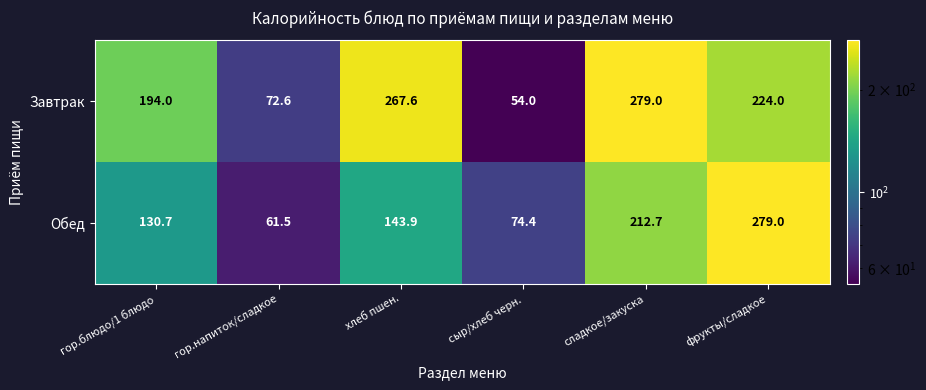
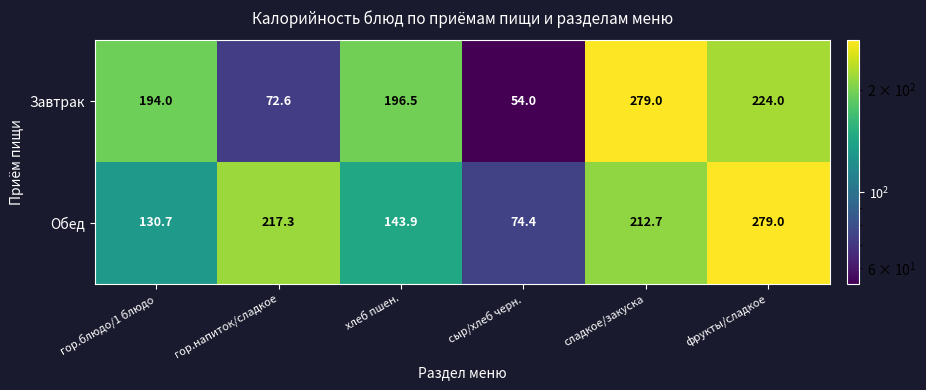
Завтрак, хлеб пшен.: 267.6 -> 196.5
Обед, гор.напиток/сладкое: 61.5 -> 217.3
